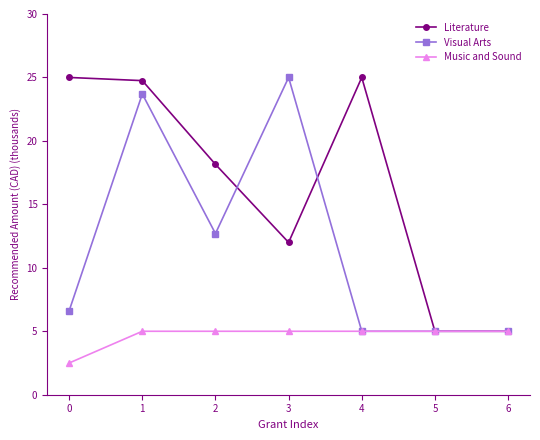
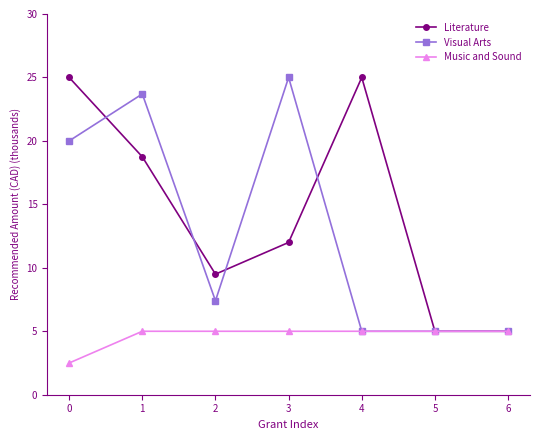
Visual Arts, 0: 6.6 -> 20.0
Literature, 1: 24.8 -> 18.7
Literature, 2: 18.2 -> 9.5
Visual Arts, 2: 12.7 -> 7.4
